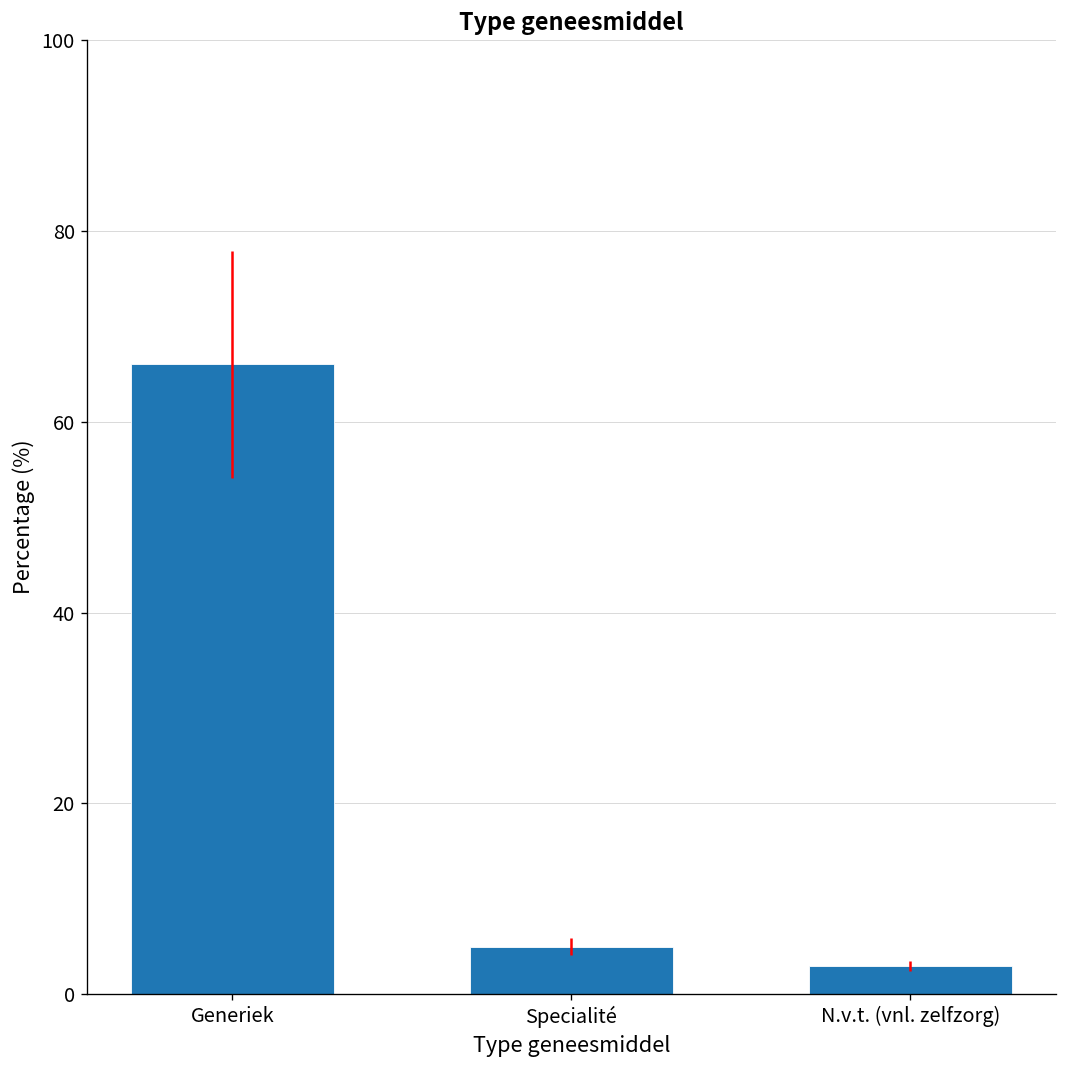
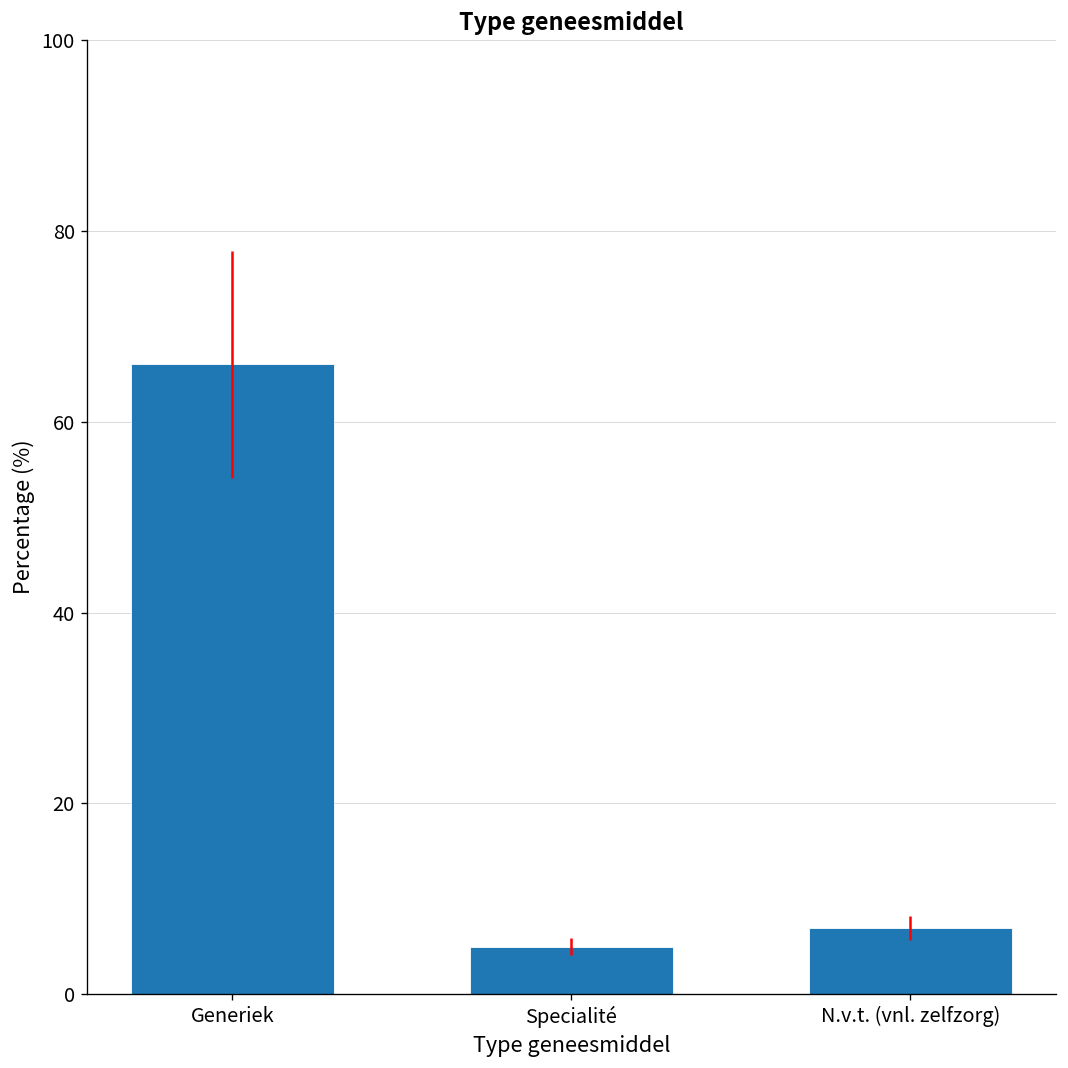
N.v.t. (vnl. zelfzorg): 3 -> 7
